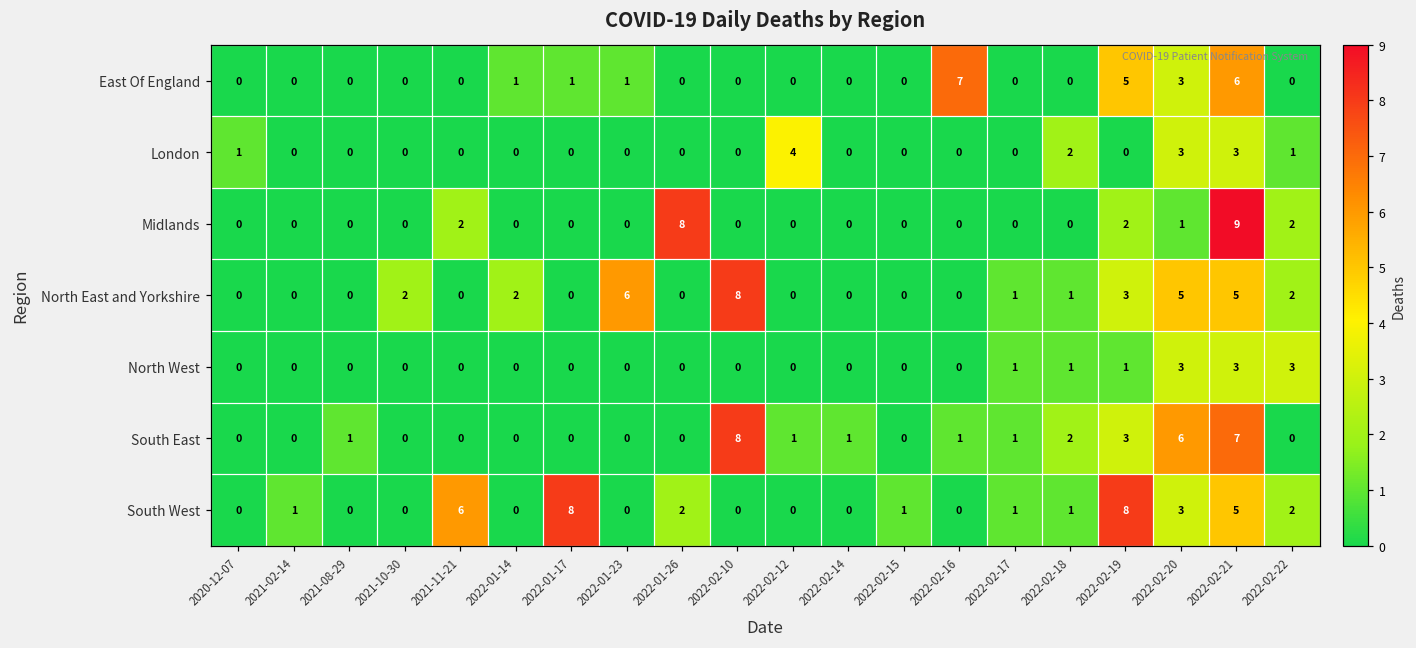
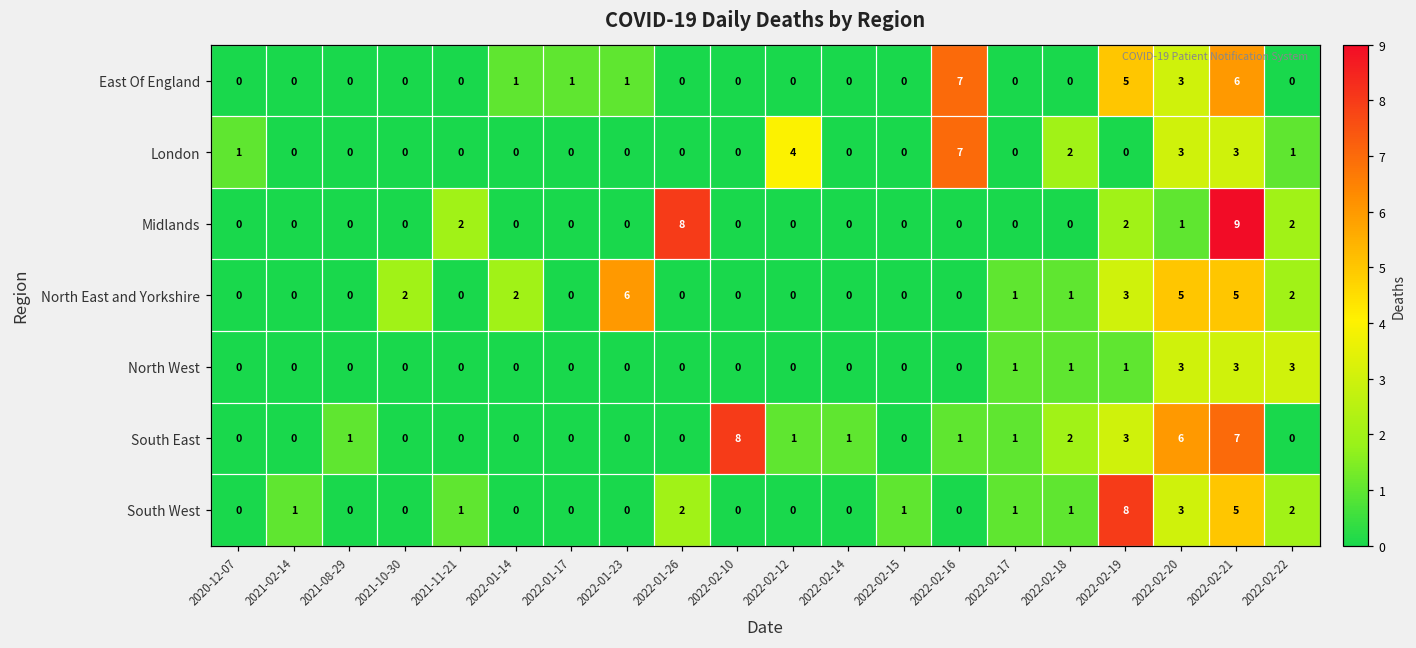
London, 2022-02-16: 0 -> 7
North East and Yorkshire, 2022-02-10: 8 -> 0
South West, 2021-11-21: 6 -> 1
South West, 2022-01-17: 8 -> 0
